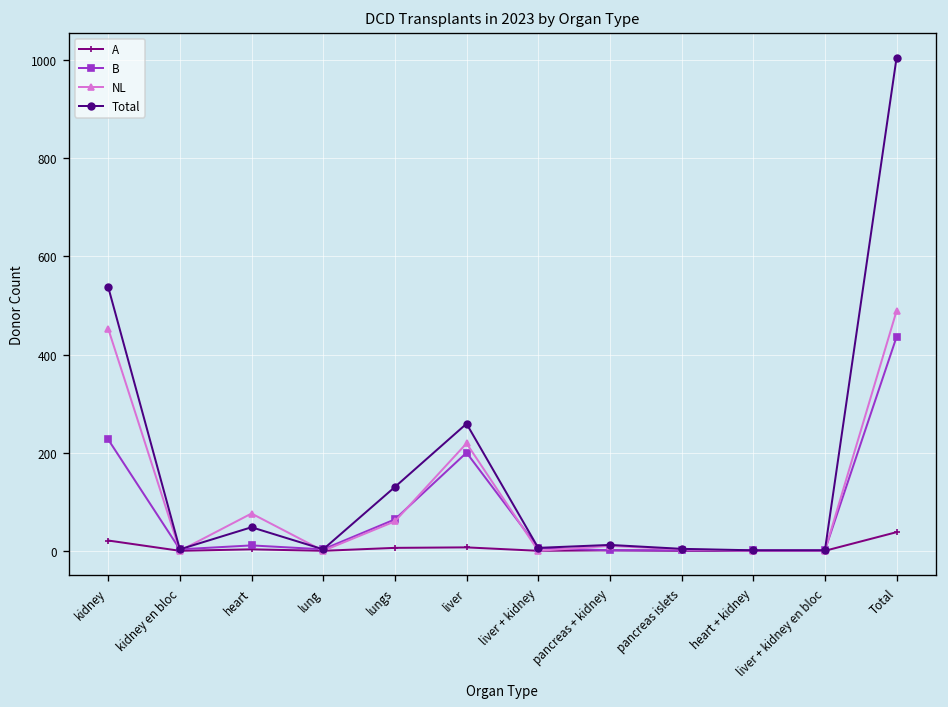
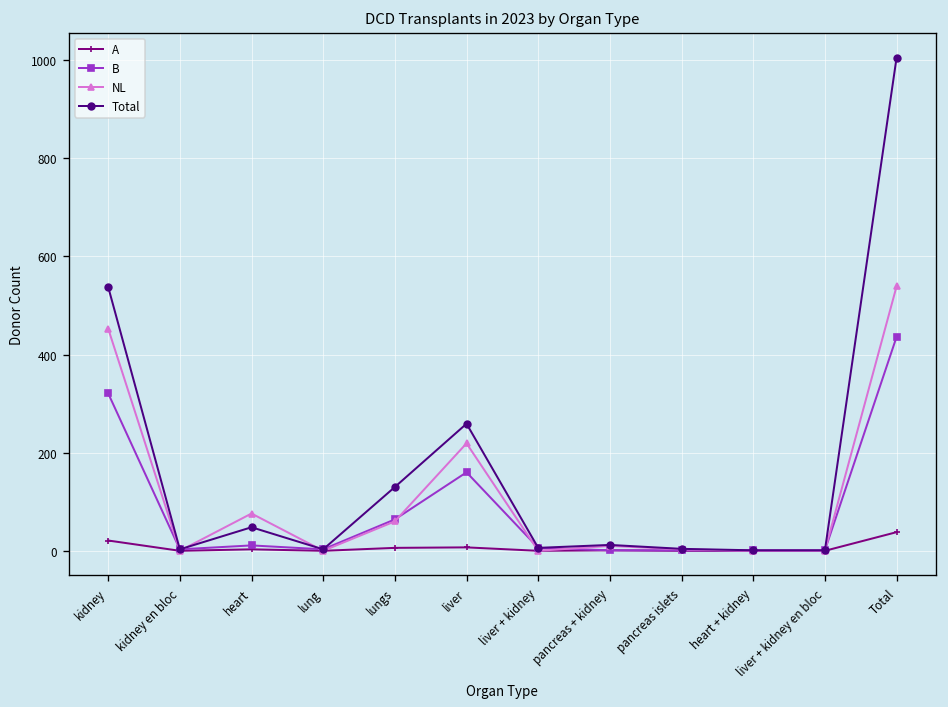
B, kidney: 230 -> 320
B, liver: 200 -> 160
NL, Total: 490 -> 540
